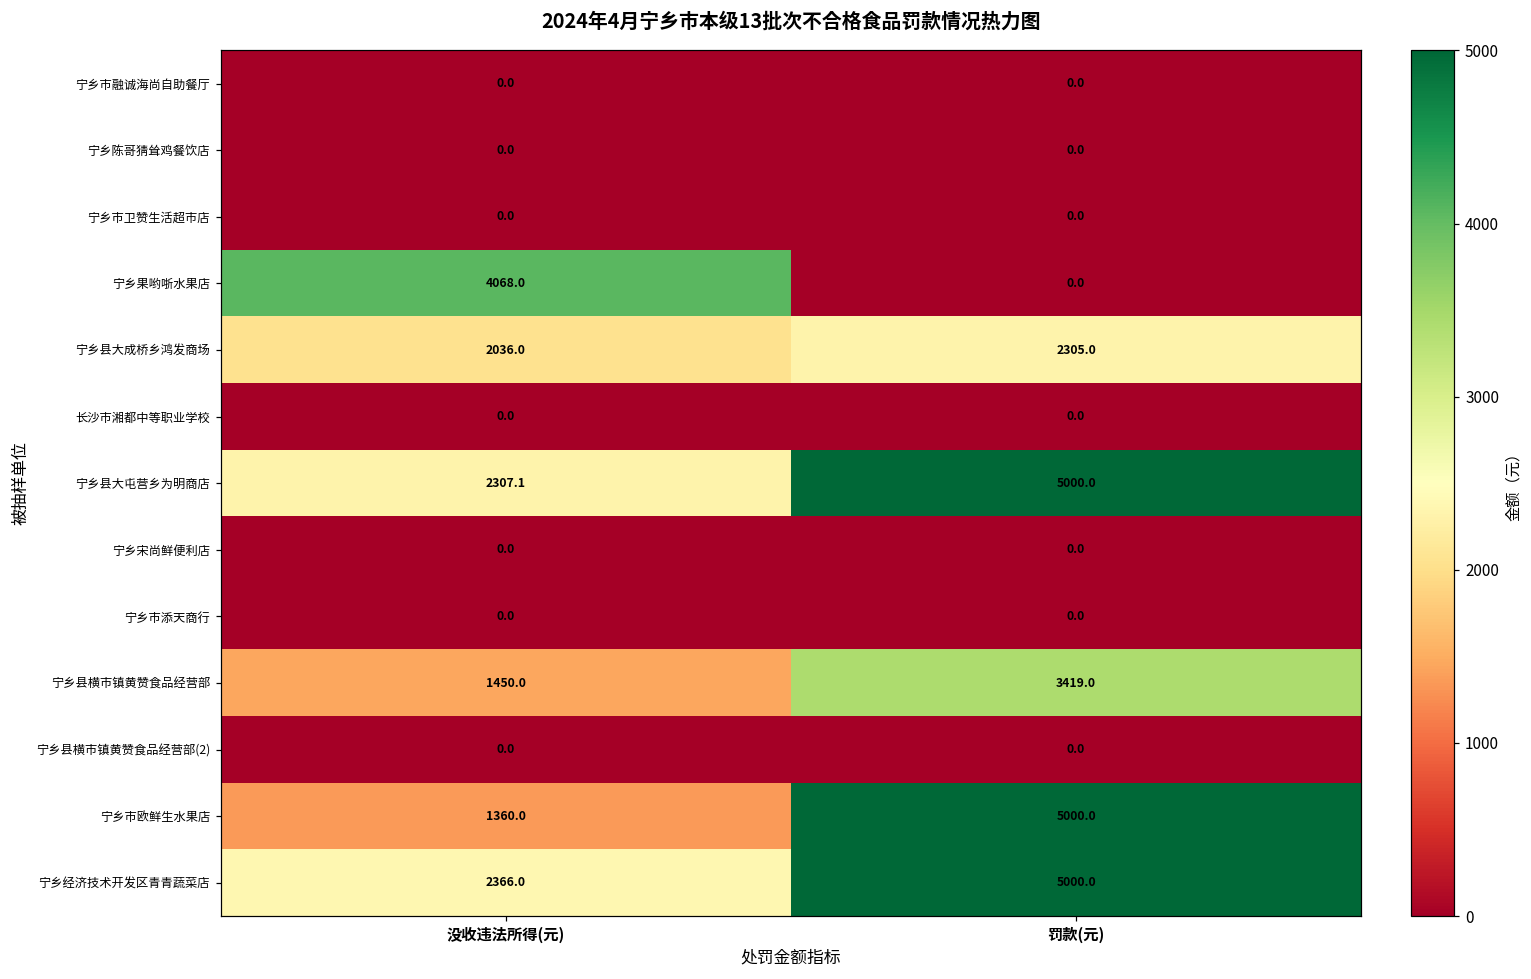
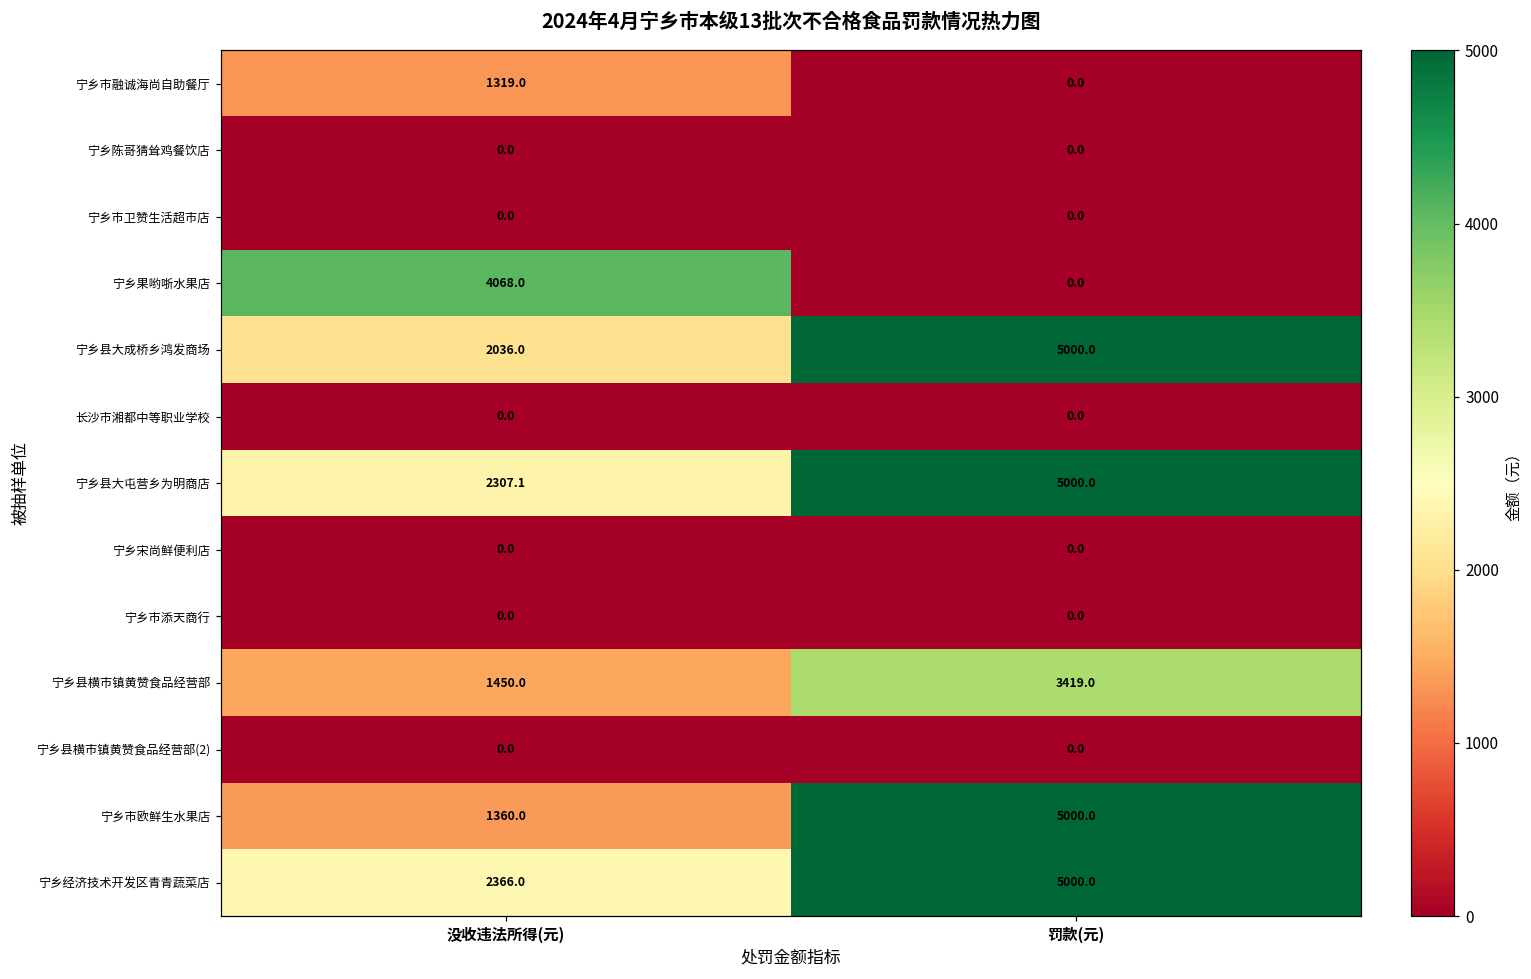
宁乡市融诚海尚自助餐厅, 没收违法所得(元): 0.0 -> 1319.0
宁乡县大成桥乡鸿发商场, 罚款(元): 2305.0 -> 5000.0
